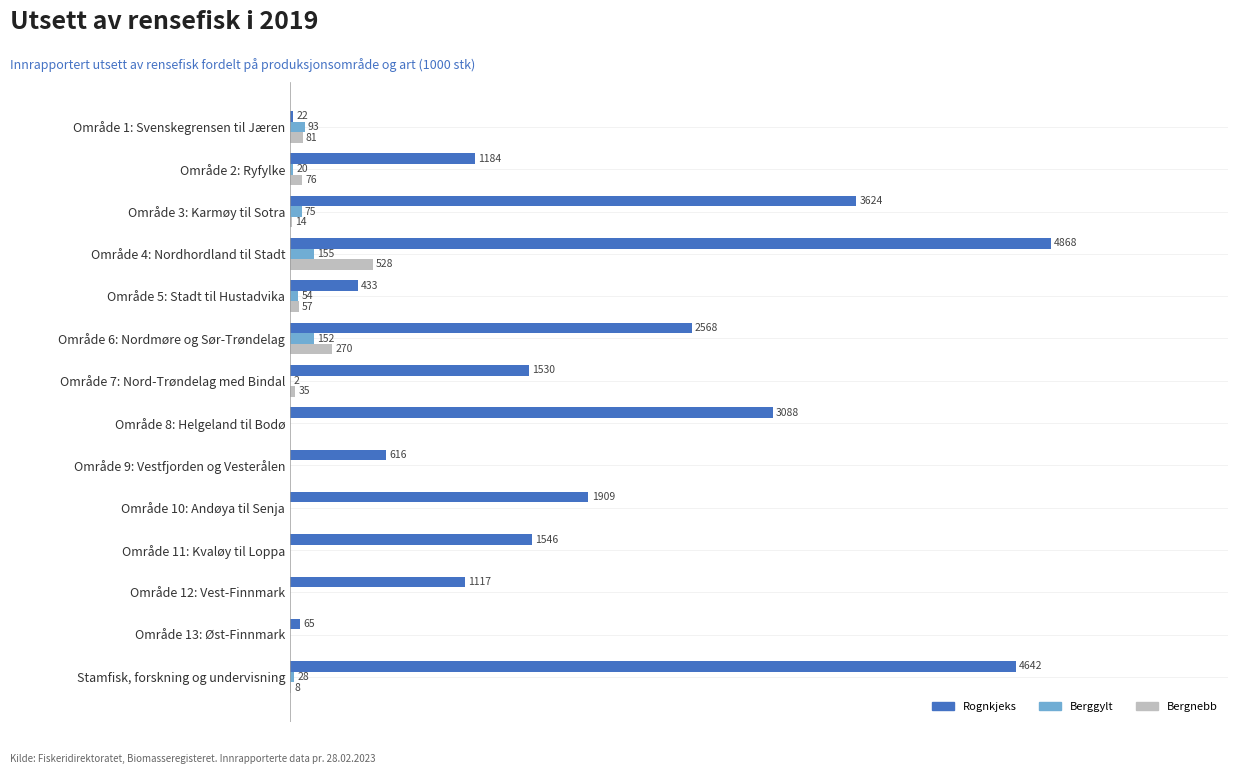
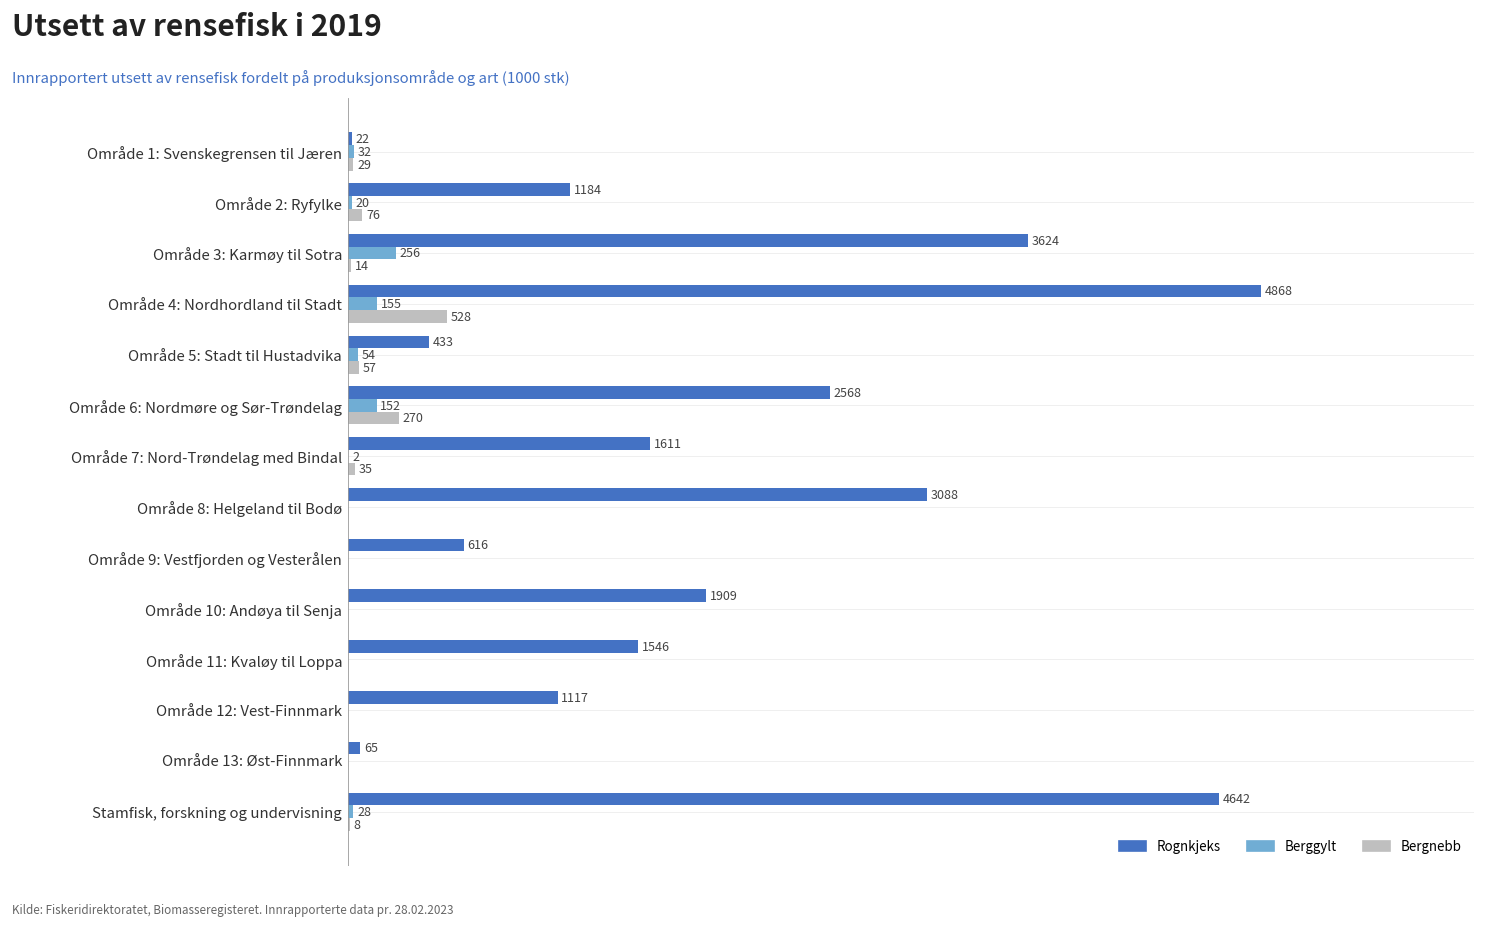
Berggylt, Område 1: Svenskegrensen til Jæren: 93 -> 32
Bergnebb, Område 1: Svenskegrensen til Jæren: 81 -> 29
Berggylt, Område 3: Karmøy til Sotra: 75 -> 256
Rognkjeks, Område 7: Nord-Trøndelag med Bindal: 1530 -> 1611
